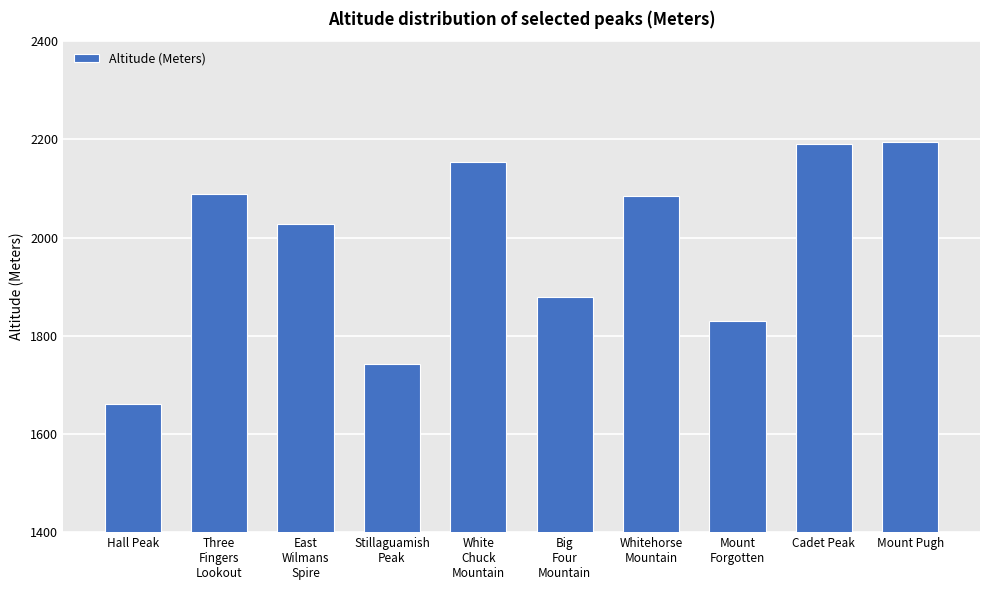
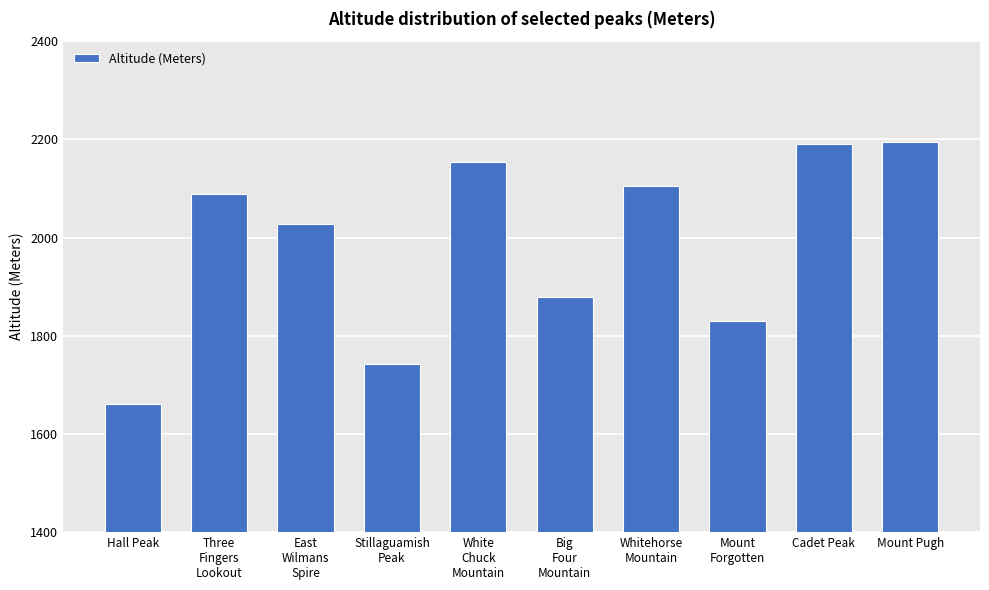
Whitehorse Mountain: 2090 -> 2110
